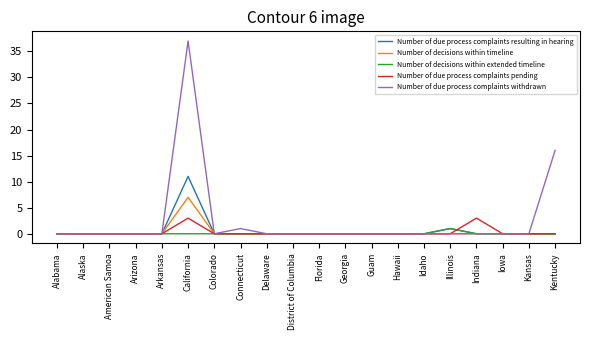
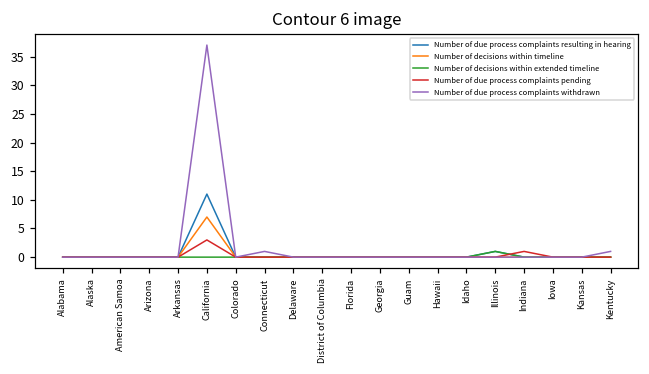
Number of due process complaints pending, Indiana: 3 -> 1
Number of due process complaints withdrawn, Kentucky: 16 -> 1
